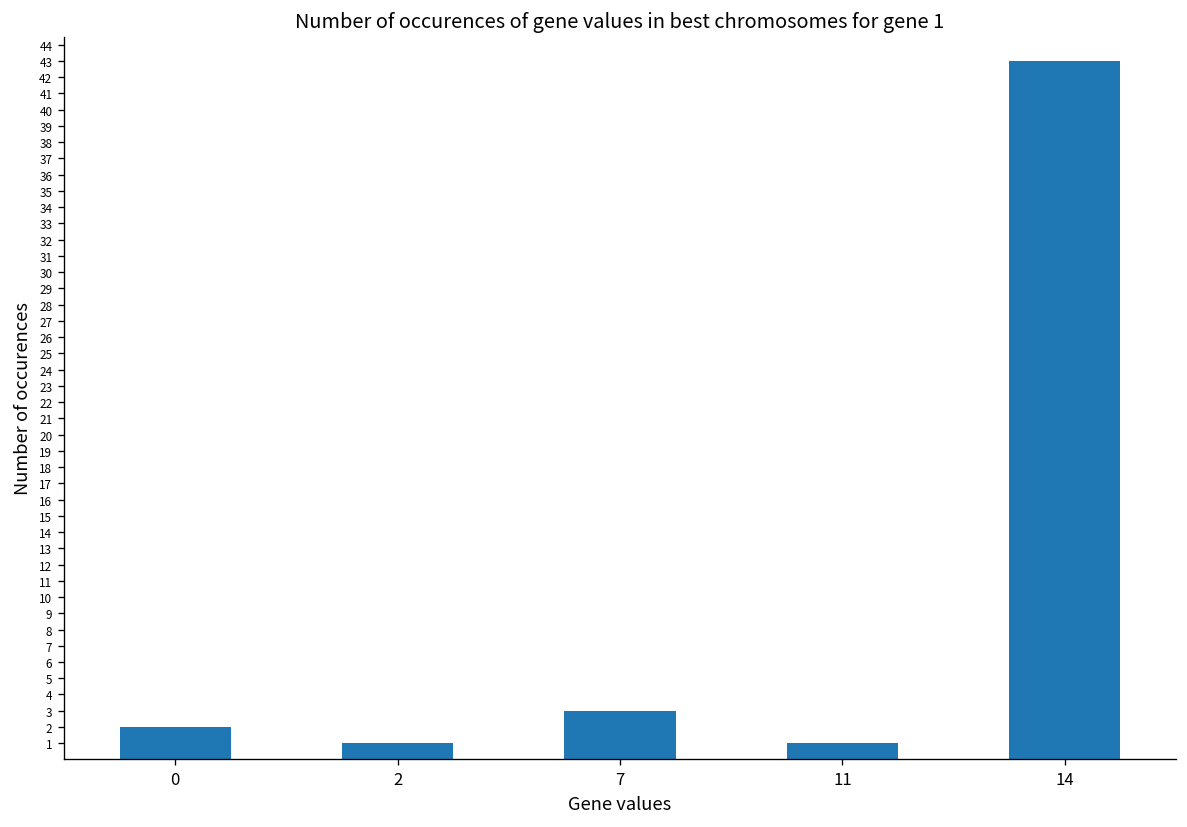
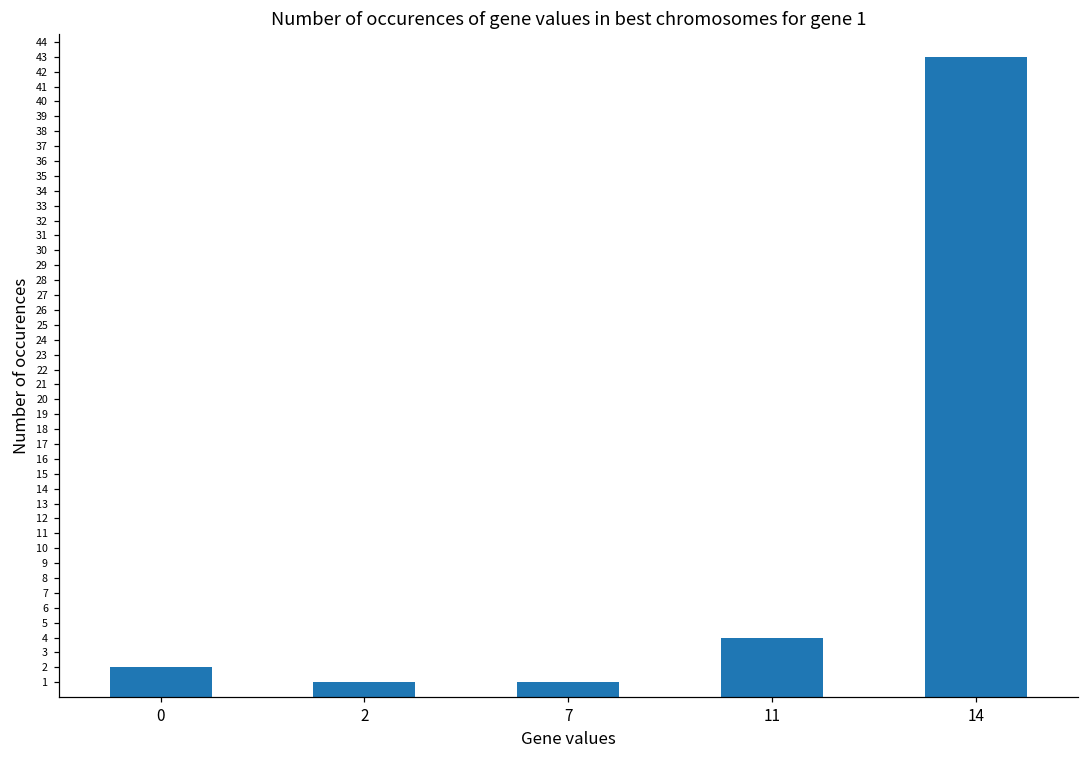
7: 3 -> 1
11: 1 -> 4
